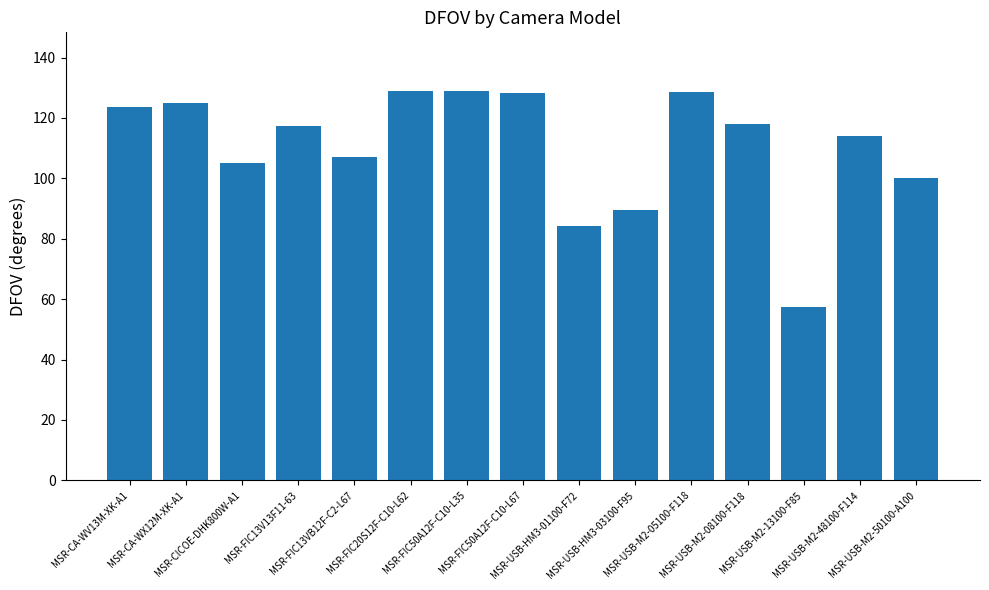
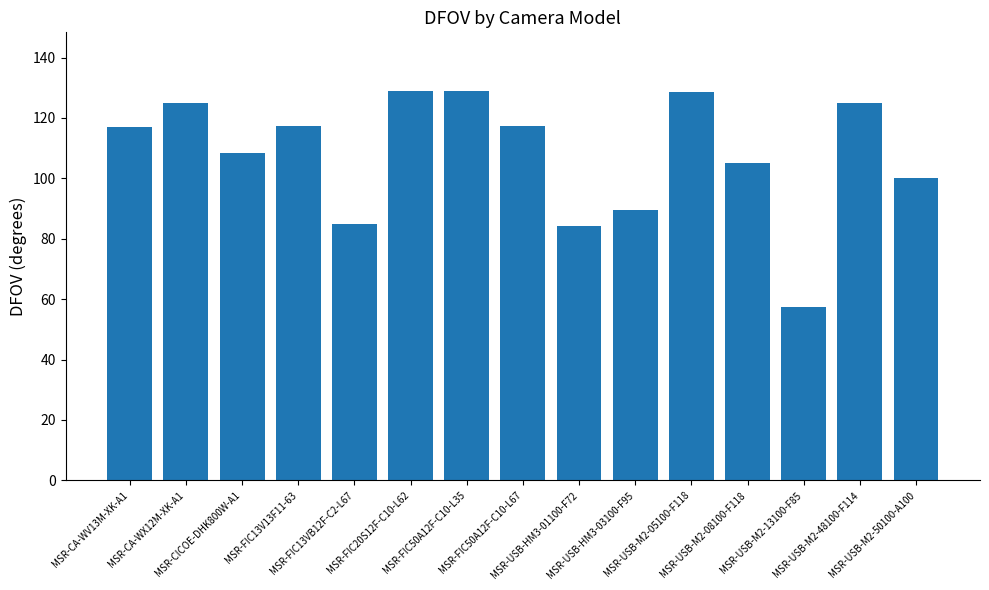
MSR-CA-WV13M-XK-A1: 124 -> 117
MSR-CICOE-DHK800W-A1: 105 -> 109
MSR-FIC13VB12F-C2-L67: 107 -> 85
MSR-FIC50A12F-C10-L67: 128 -> 117
MSR-USB-M2-08100-F118: 118 -> 105
MSR-USB-M2-48100-F114: 114 -> 125
